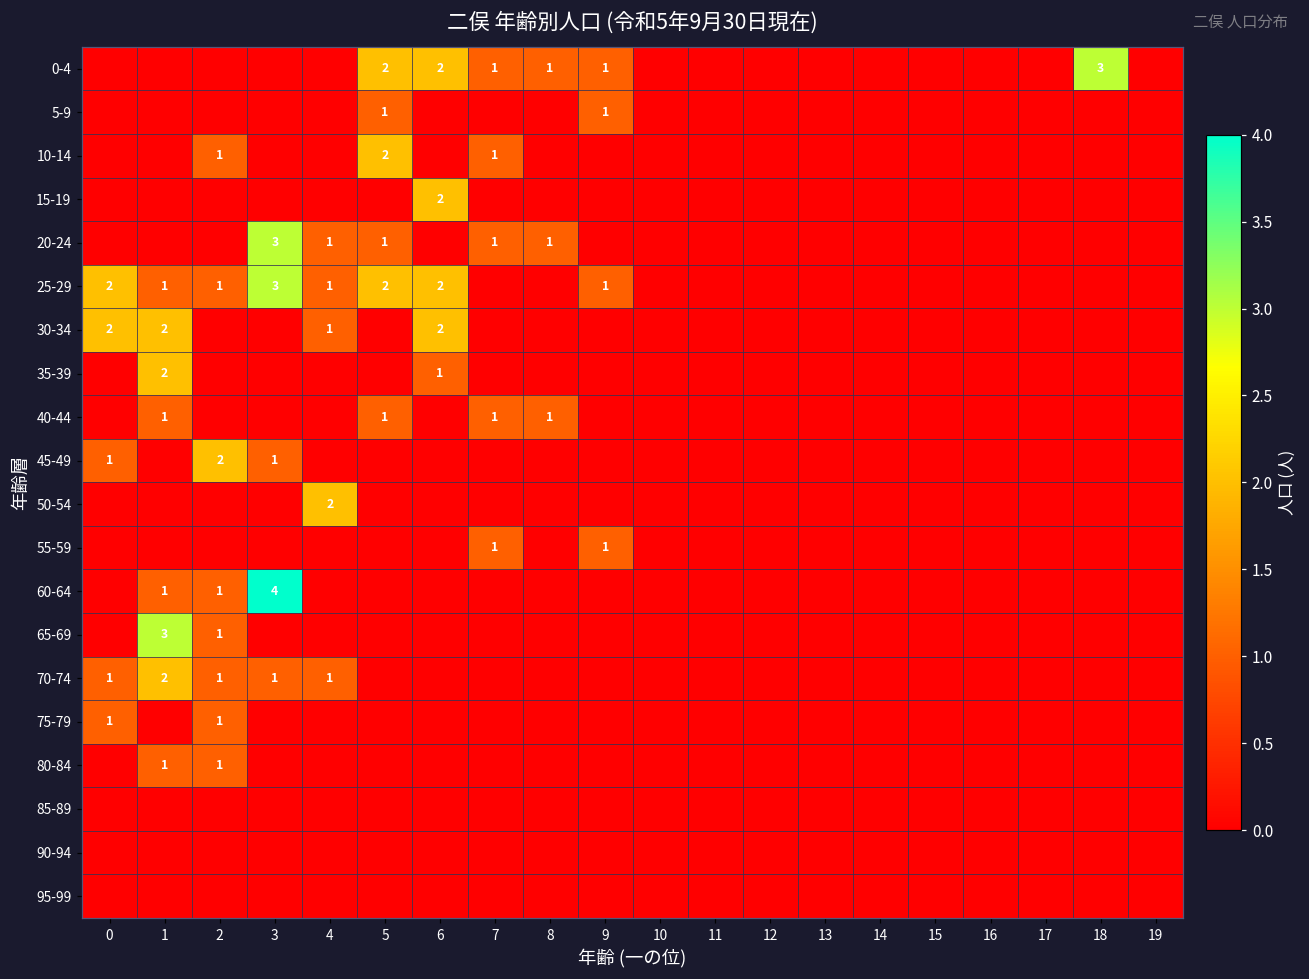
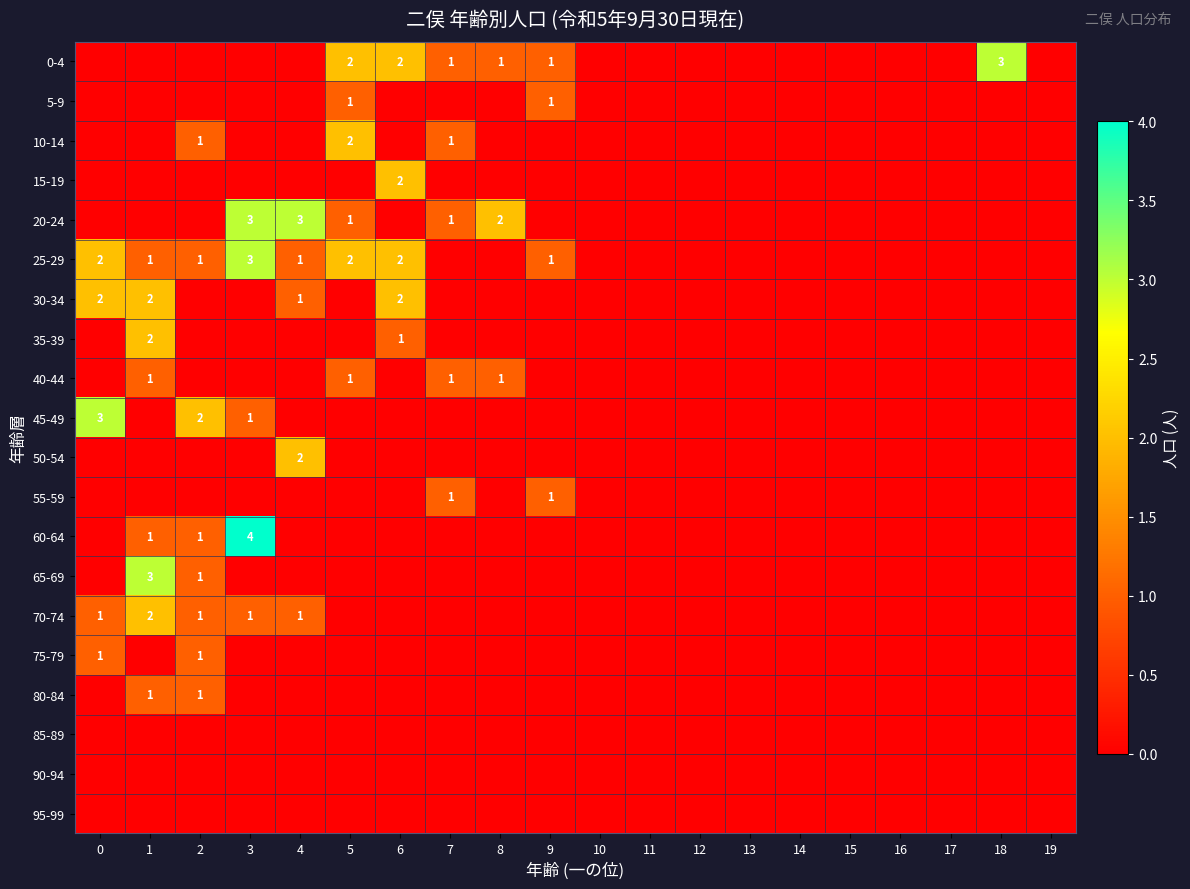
20-24, 4: 1 -> 3
20-24, 8: 1 -> 2
45-49, 0: 1 -> 3
